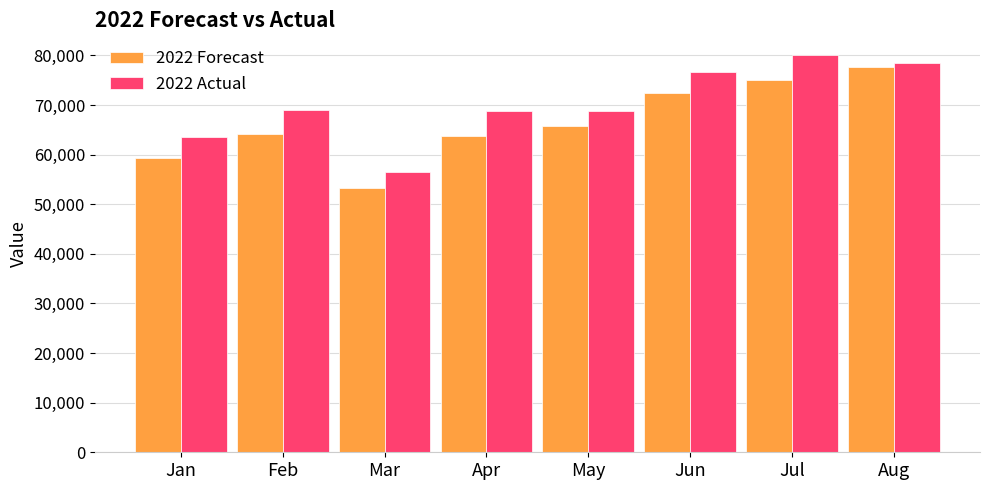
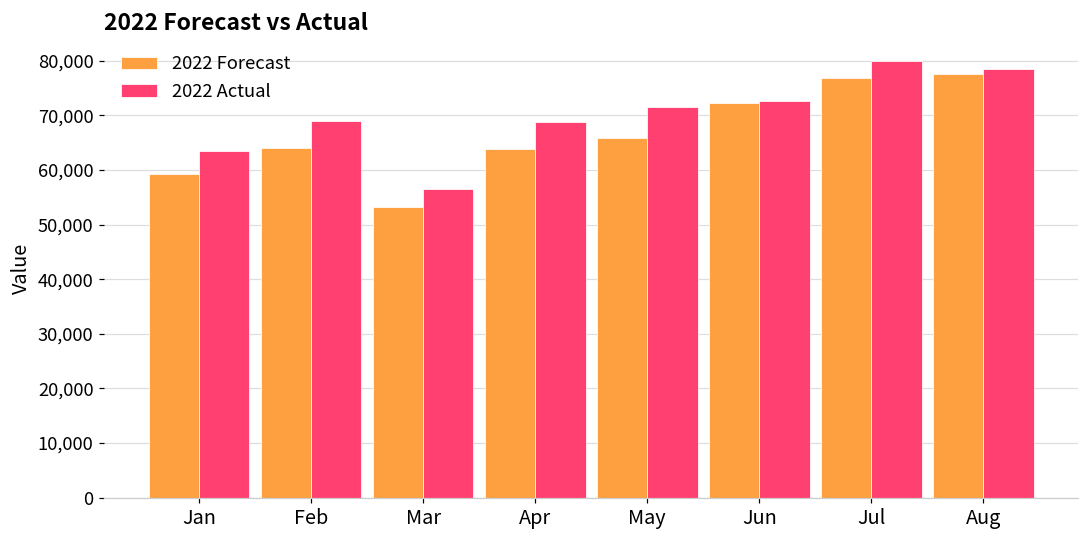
2022 Actual, May: 69,000 -> 72,000
2022 Actual, Jun: 77,000 -> 73,000
2022 Forecast, Jul: 75,000 -> 77,000
